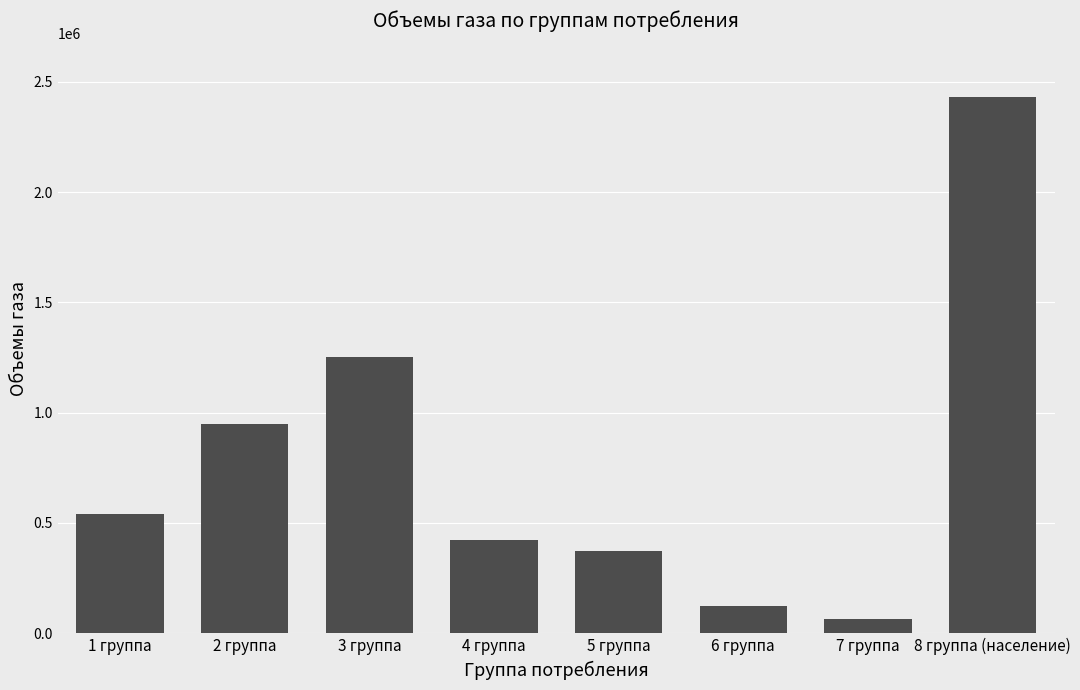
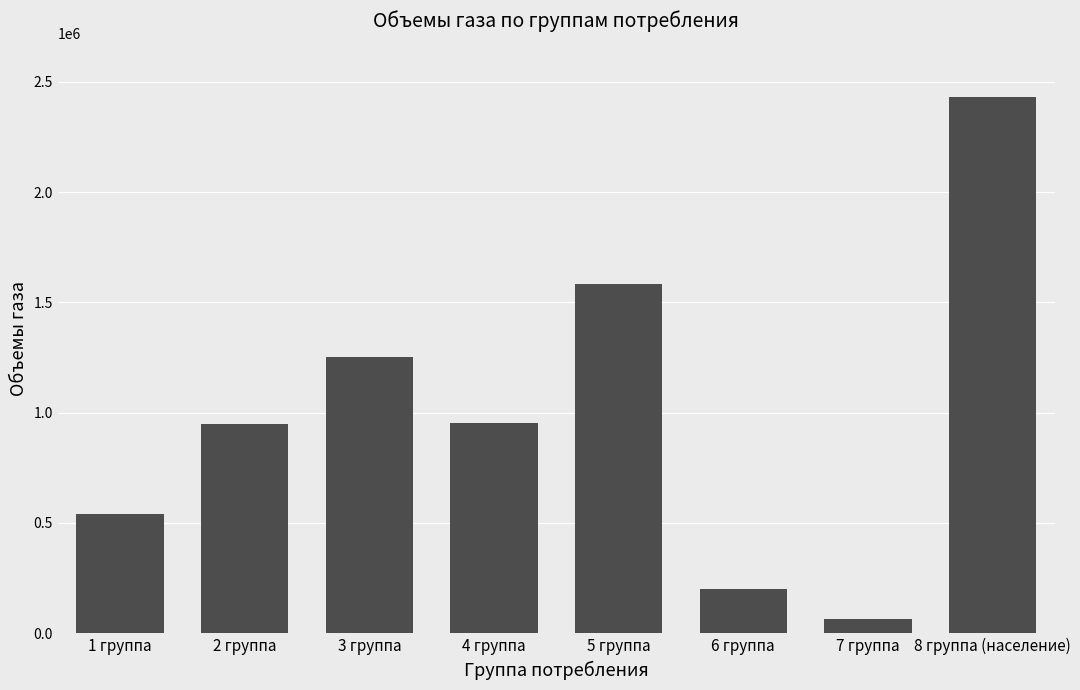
4 группа: 420000 -> 950000
5 группа: 370000 -> 1580000
6 группа: 120000 -> 200000
